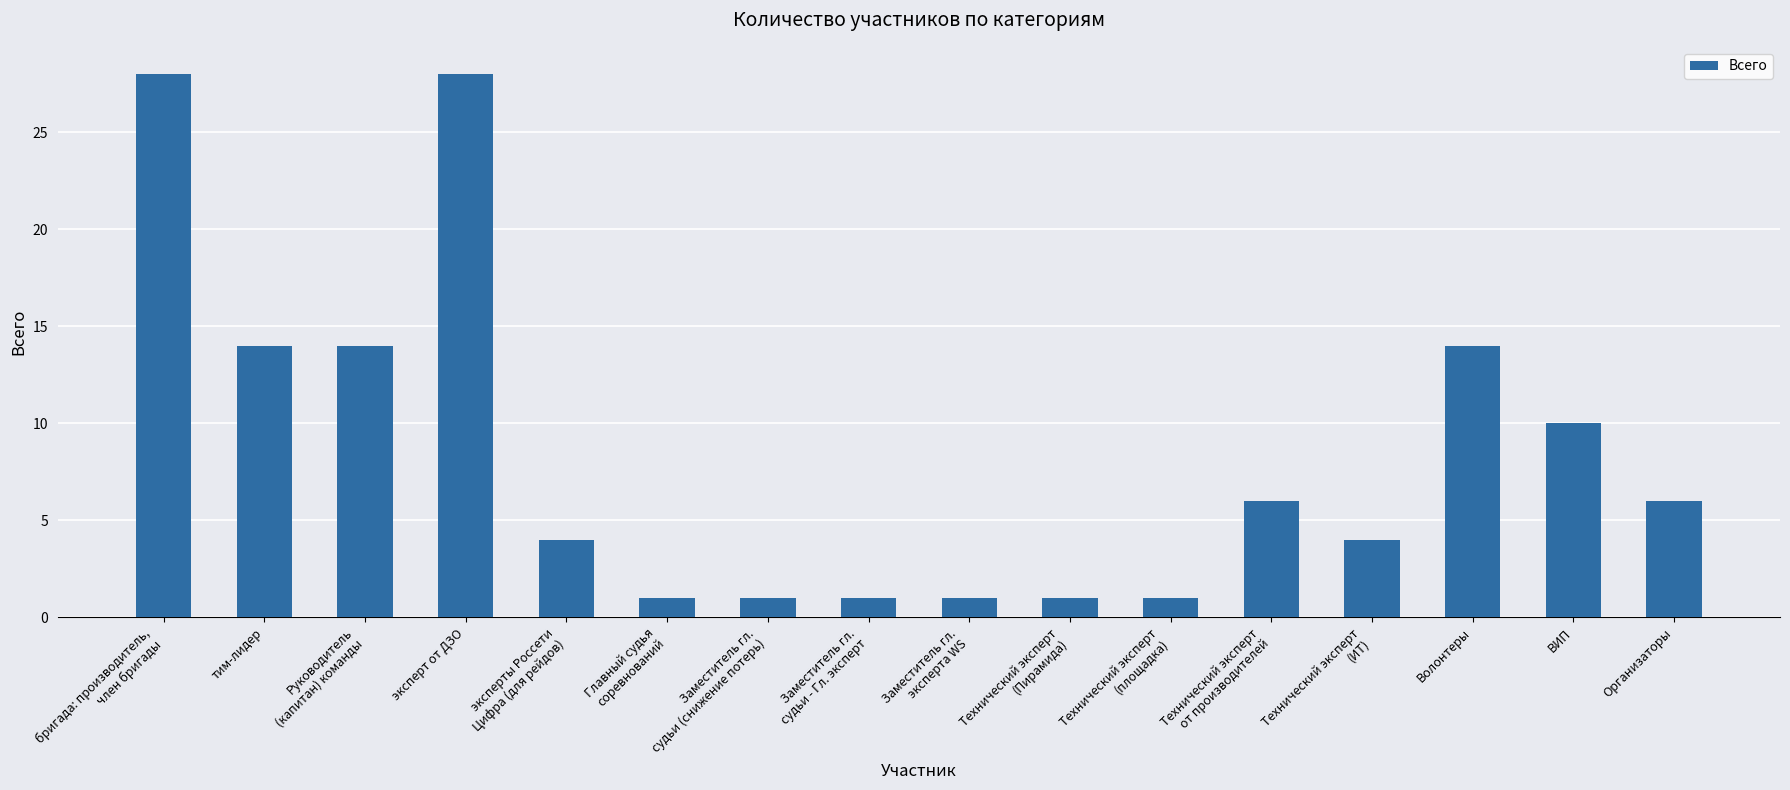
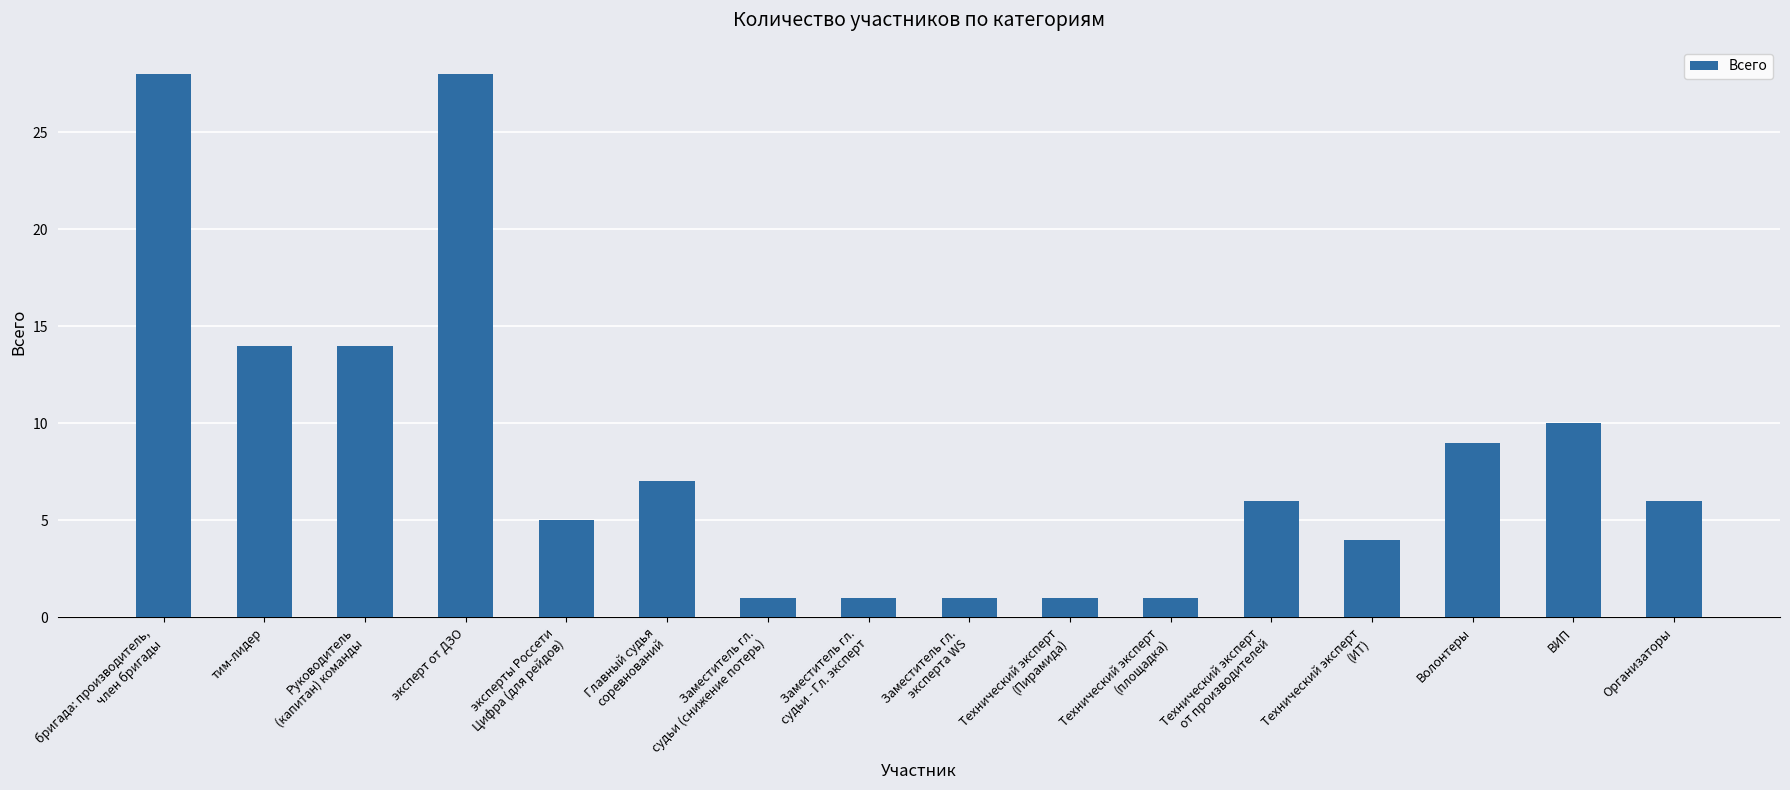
эксперты Россети Цифра (для рейдов): 4 -> 5
Главный судья соревнований: 1 -> 7
Волонтеры: 14 -> 9
